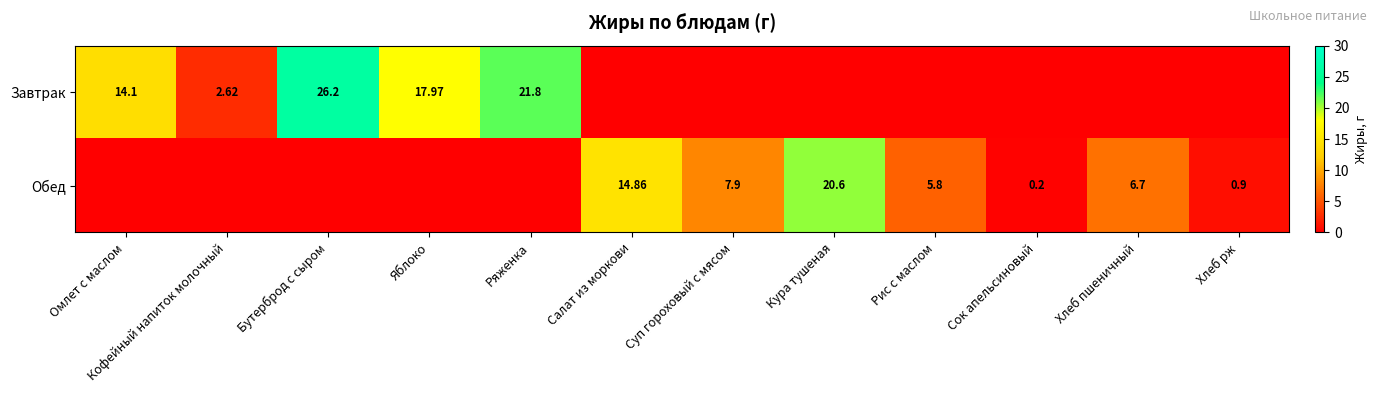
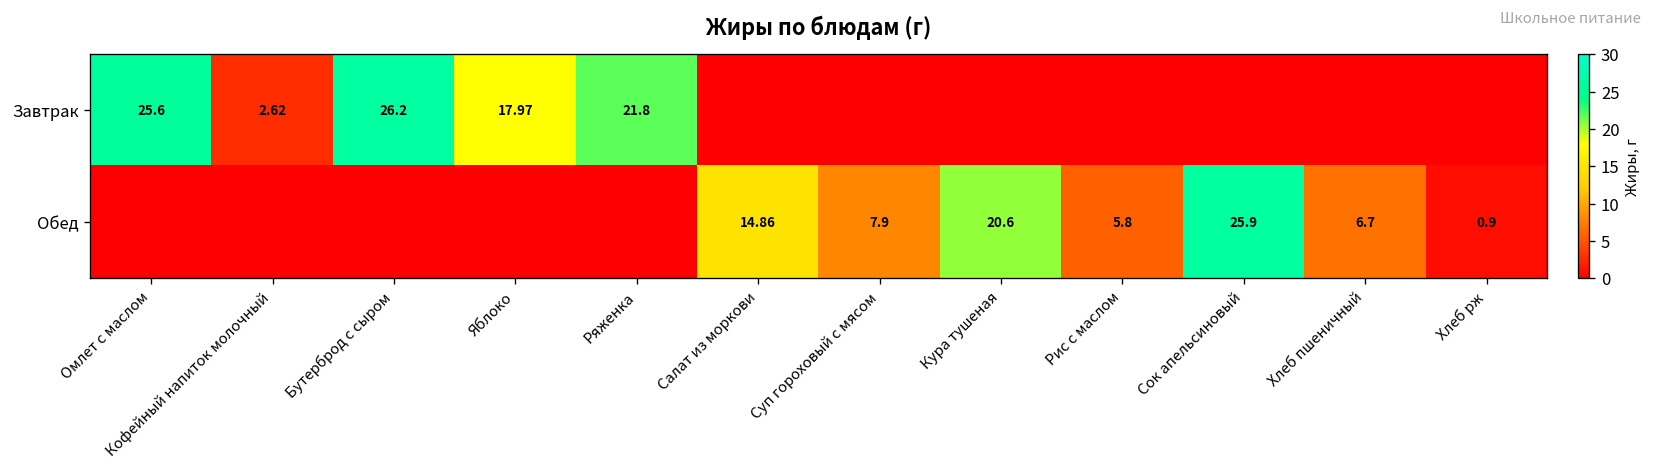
Завтрак, Омлет с маслом: 14.1 -> 25.6
Обед, Сок апельсиновый: 0.2 -> 25.9
